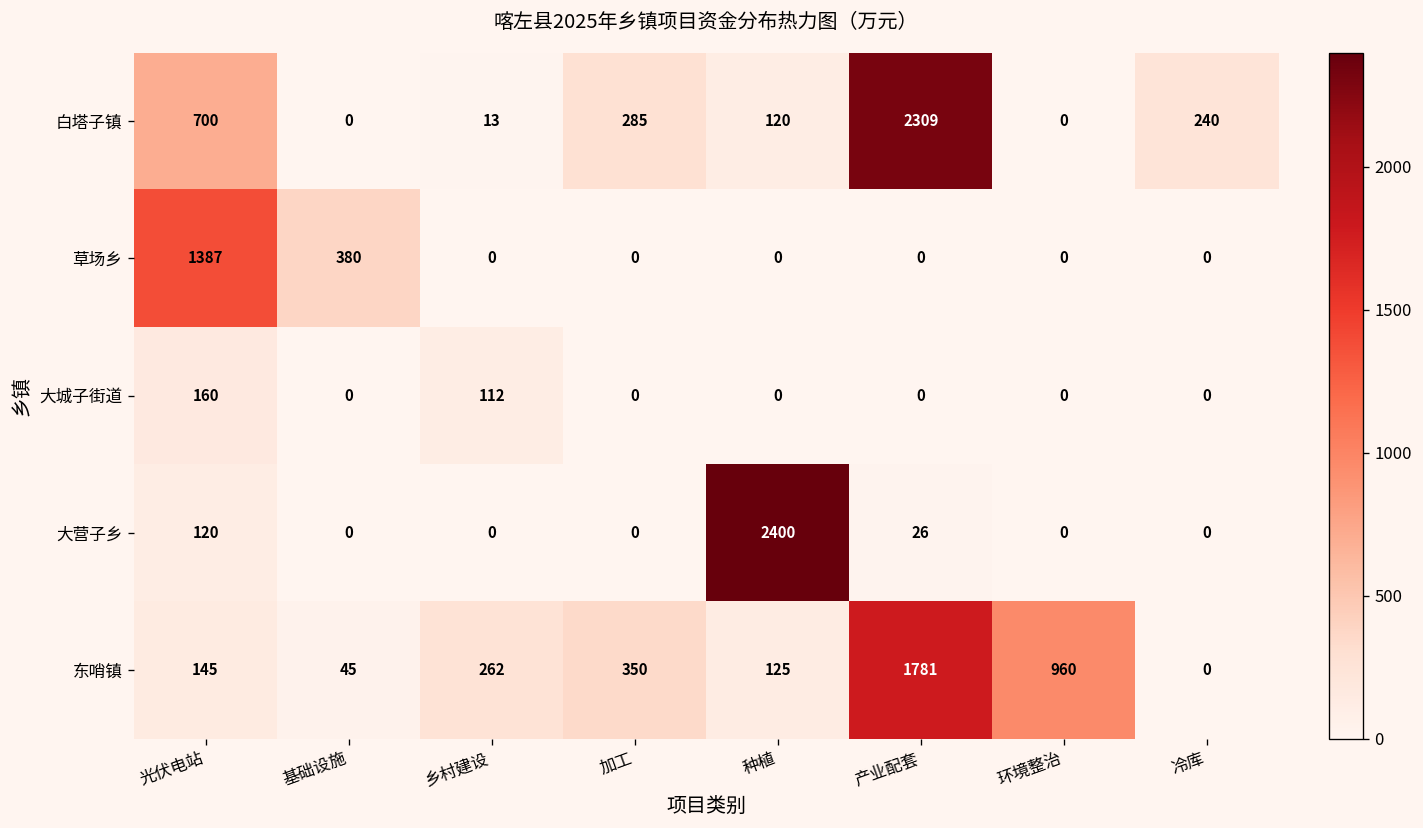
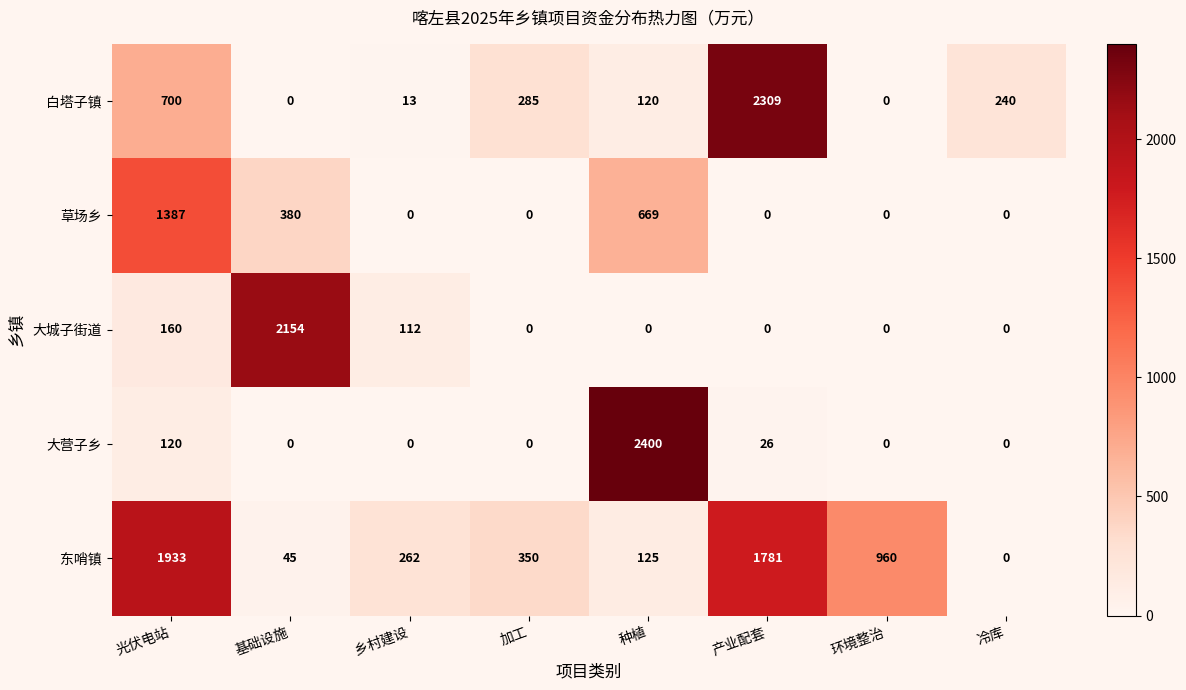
草场乡, 种植: 0 -> 669
大城子街道, 基础设施: 0 -> 2154
东哨镇, 光伏电站: 145 -> 1933
